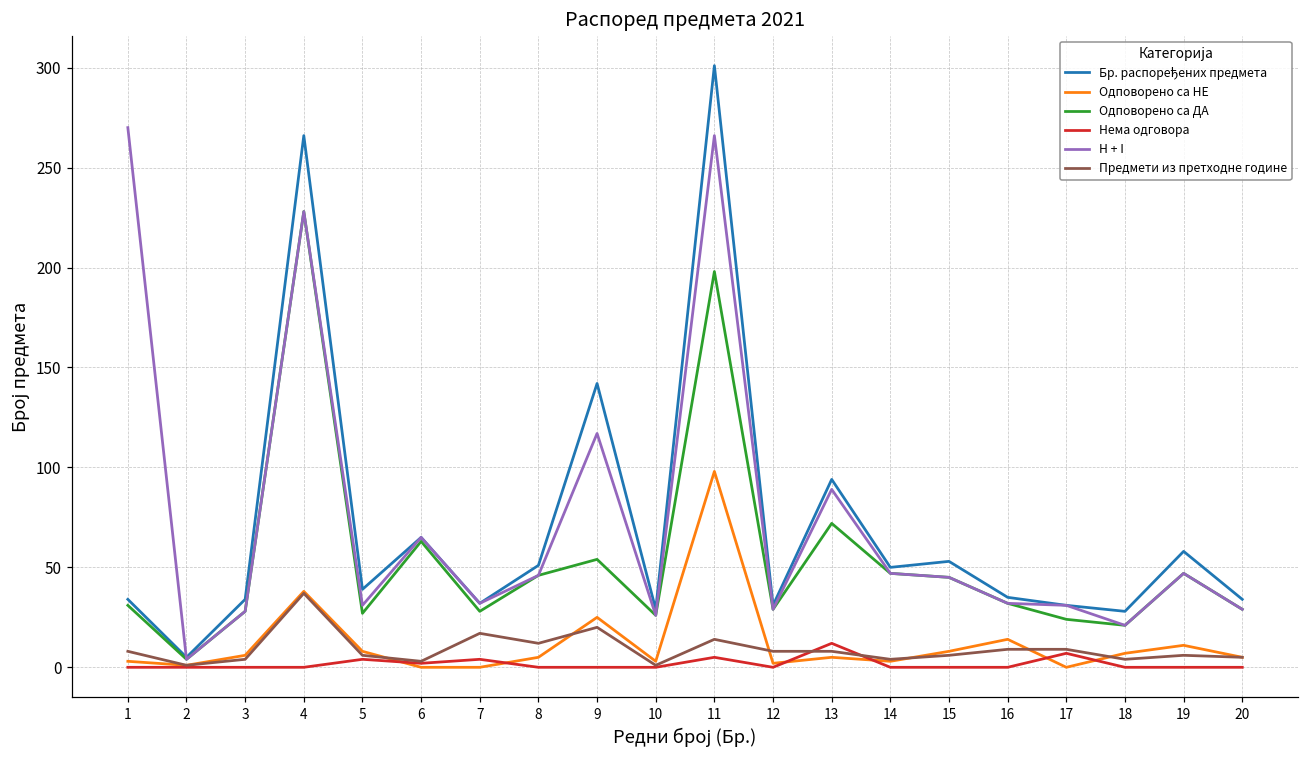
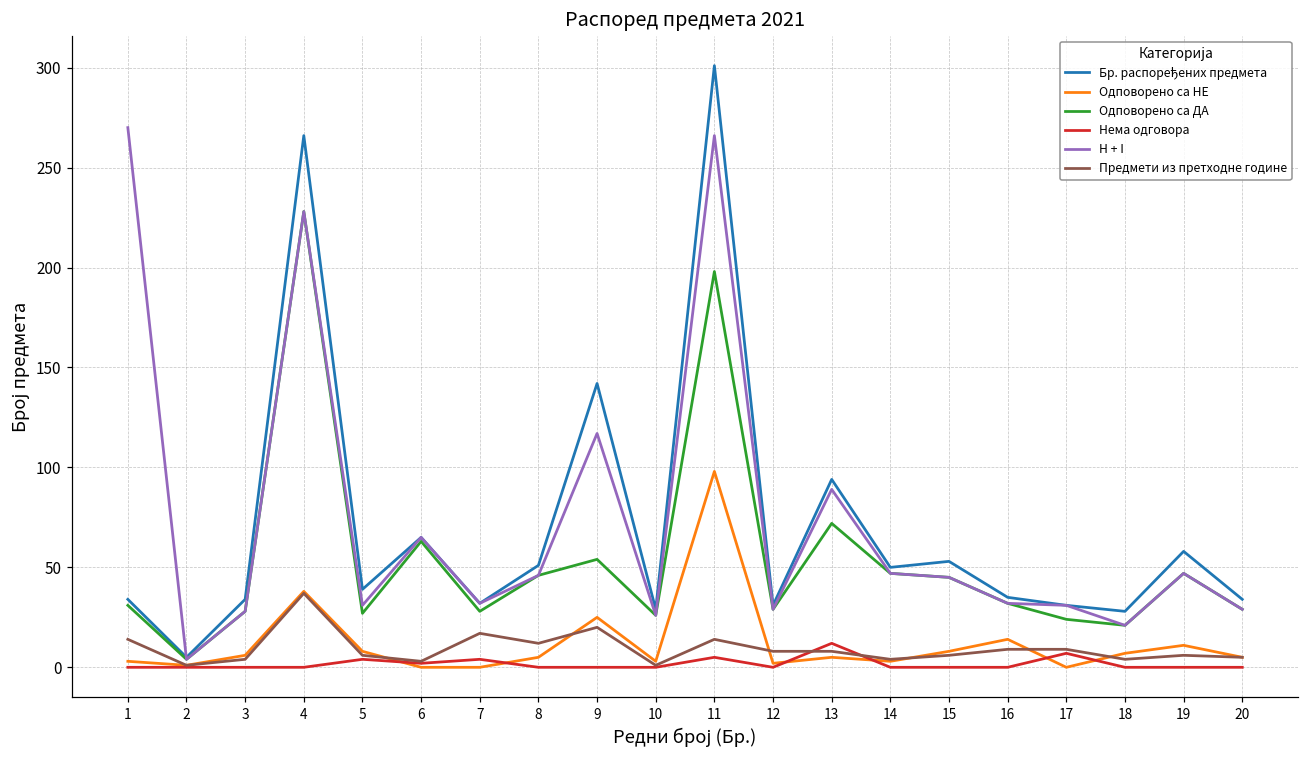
Предмети из претходне године, 1: 8 -> 14
